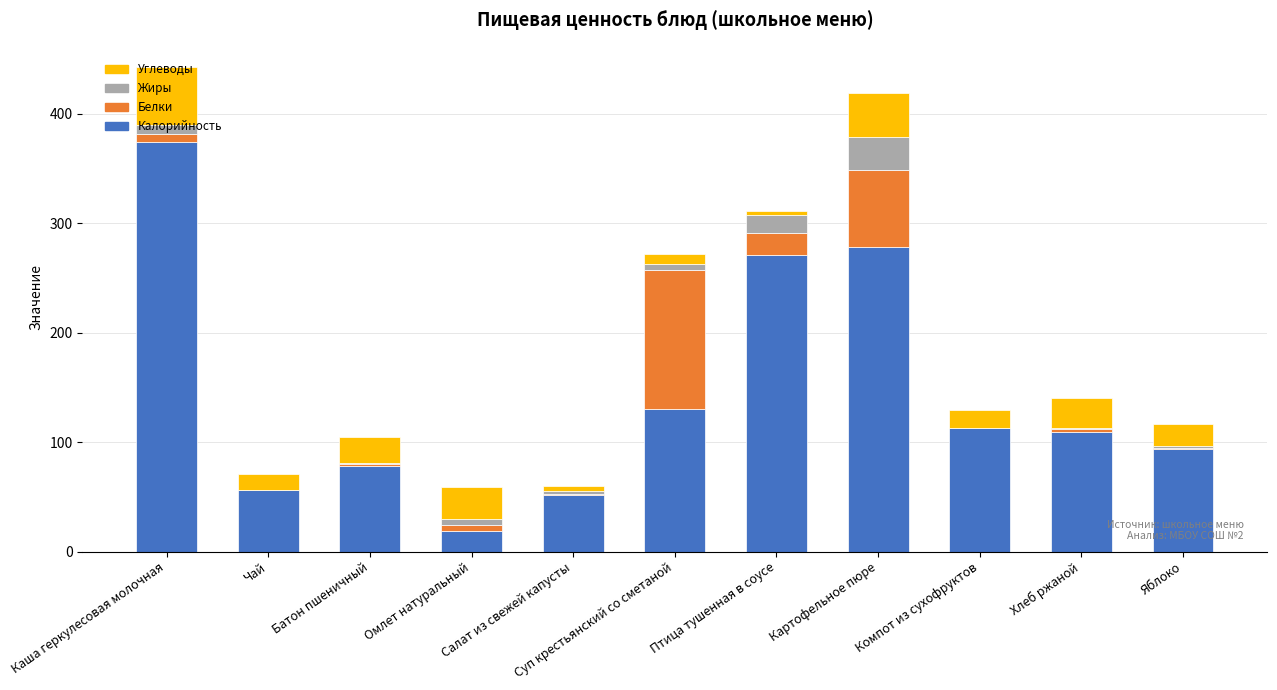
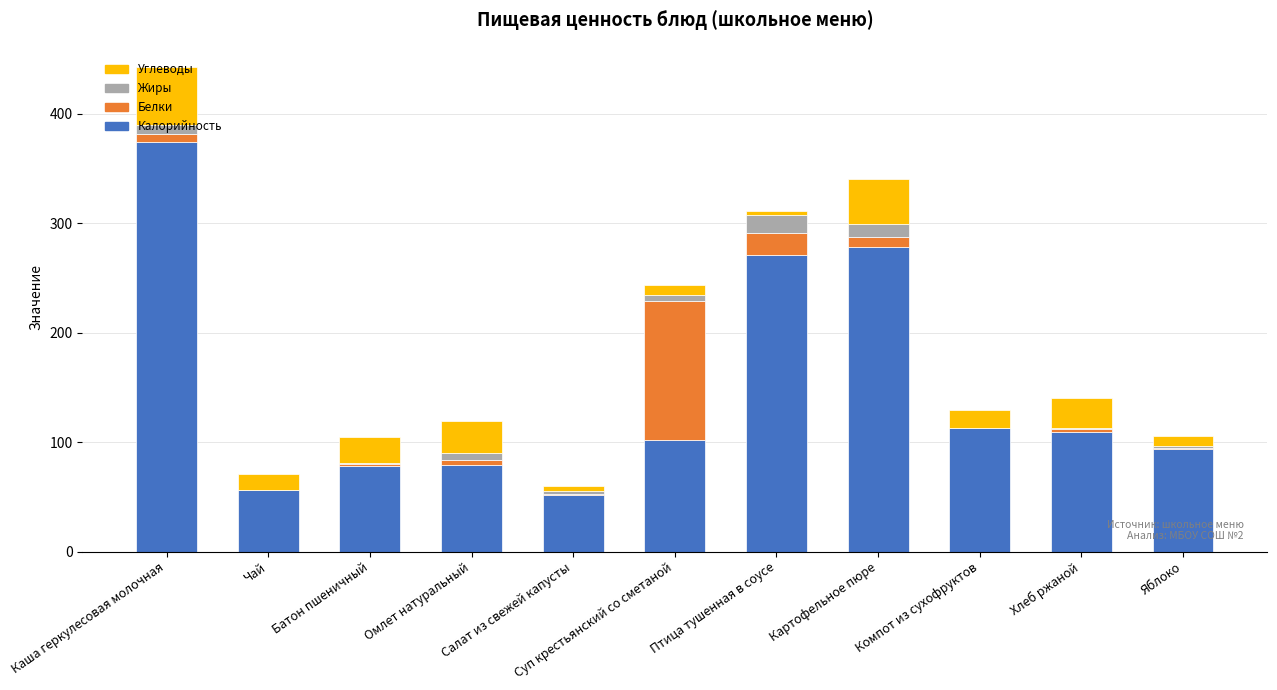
Калорийность, Омлет натуральный: 19 -> 79
Калорийность, Суп крестьянский со сметаной: 130 -> 102
Белки, Картофельное пюре: 70 -> 9
Жиры, Картофельное пюре: 30 -> 12
Углеводы, Яблоко: 21 -> 10
